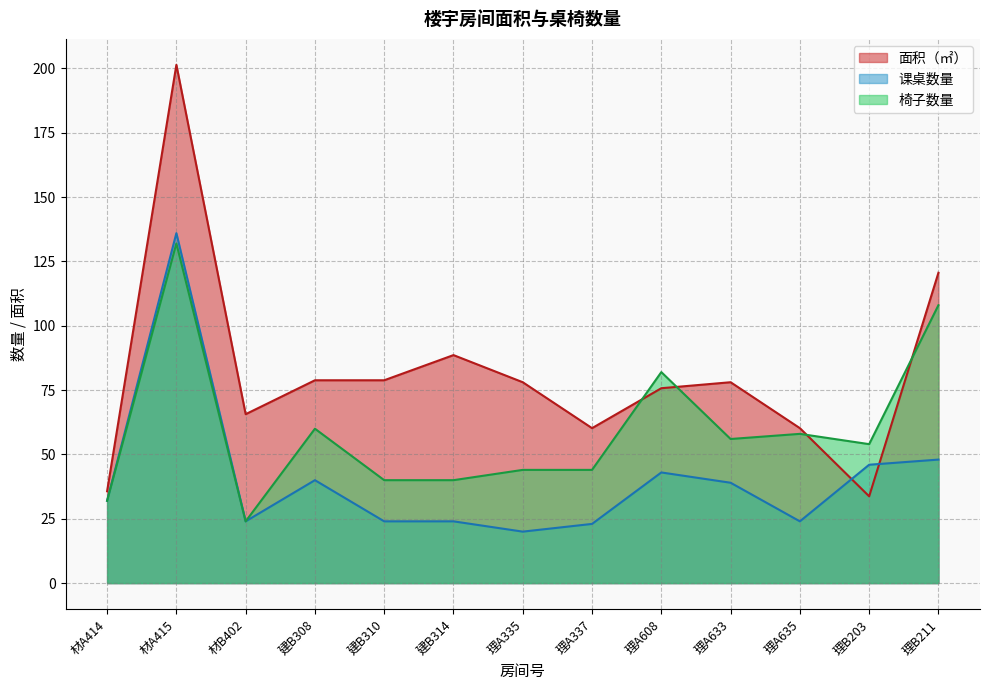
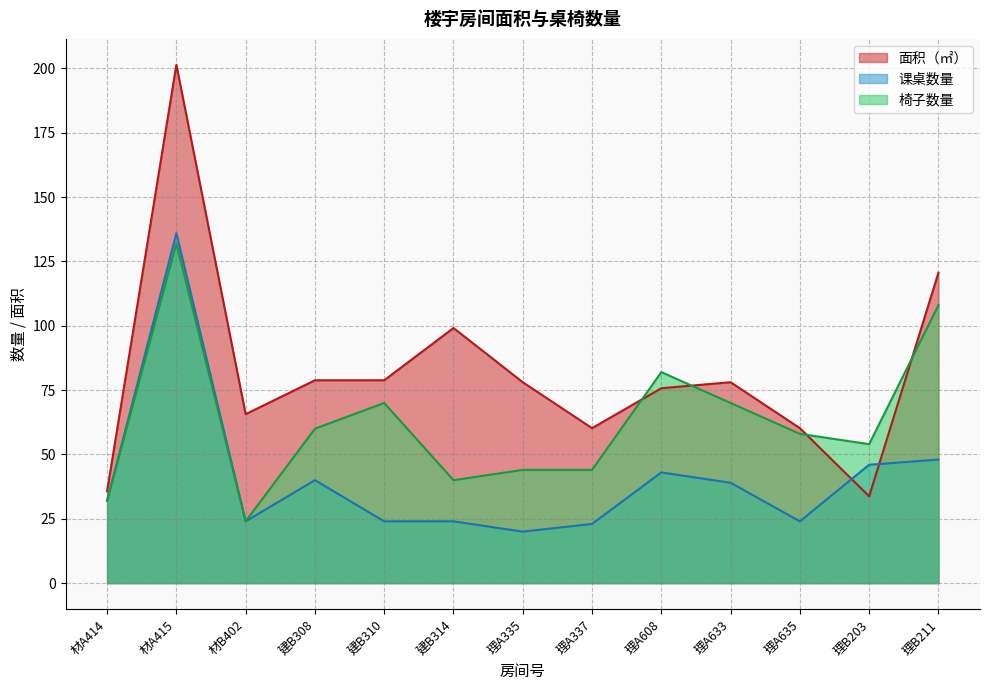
椅子数量, 建B310: 40 -> 70
面积（㎡）, 建B314: 89 -> 99
椅子数量, 理A633: 56 -> 70
